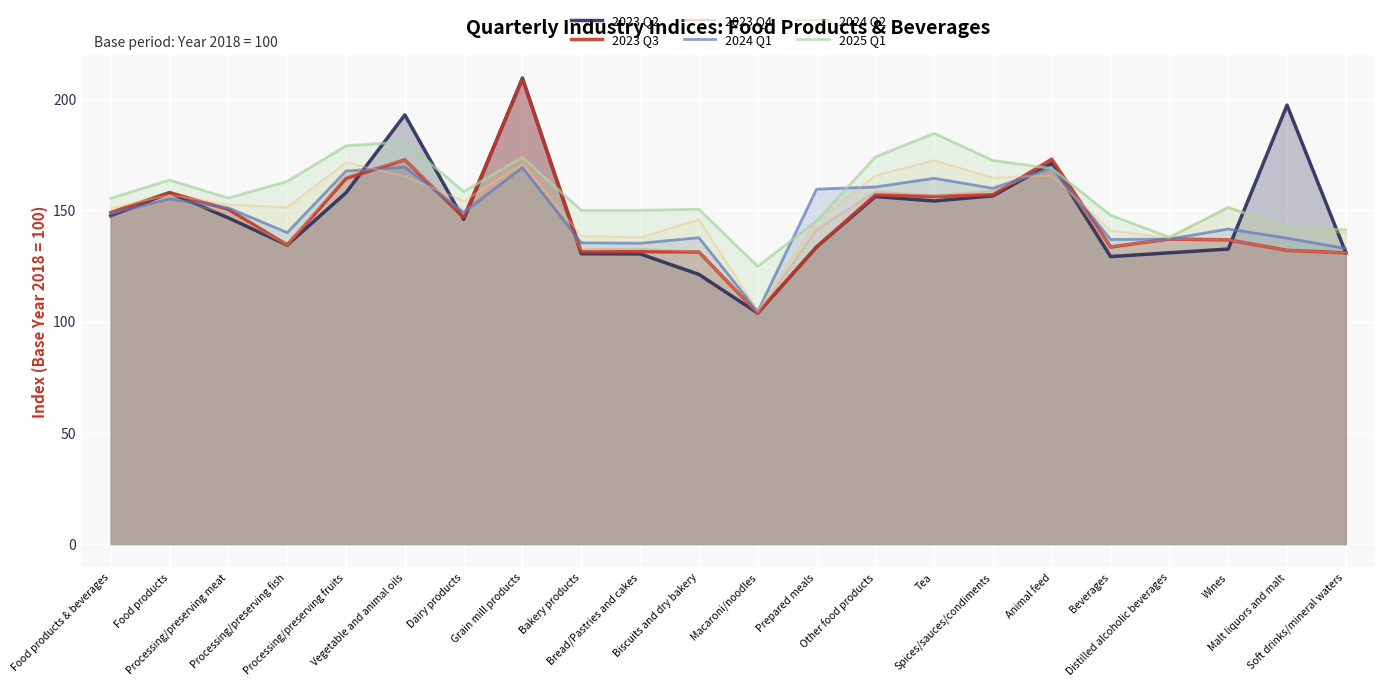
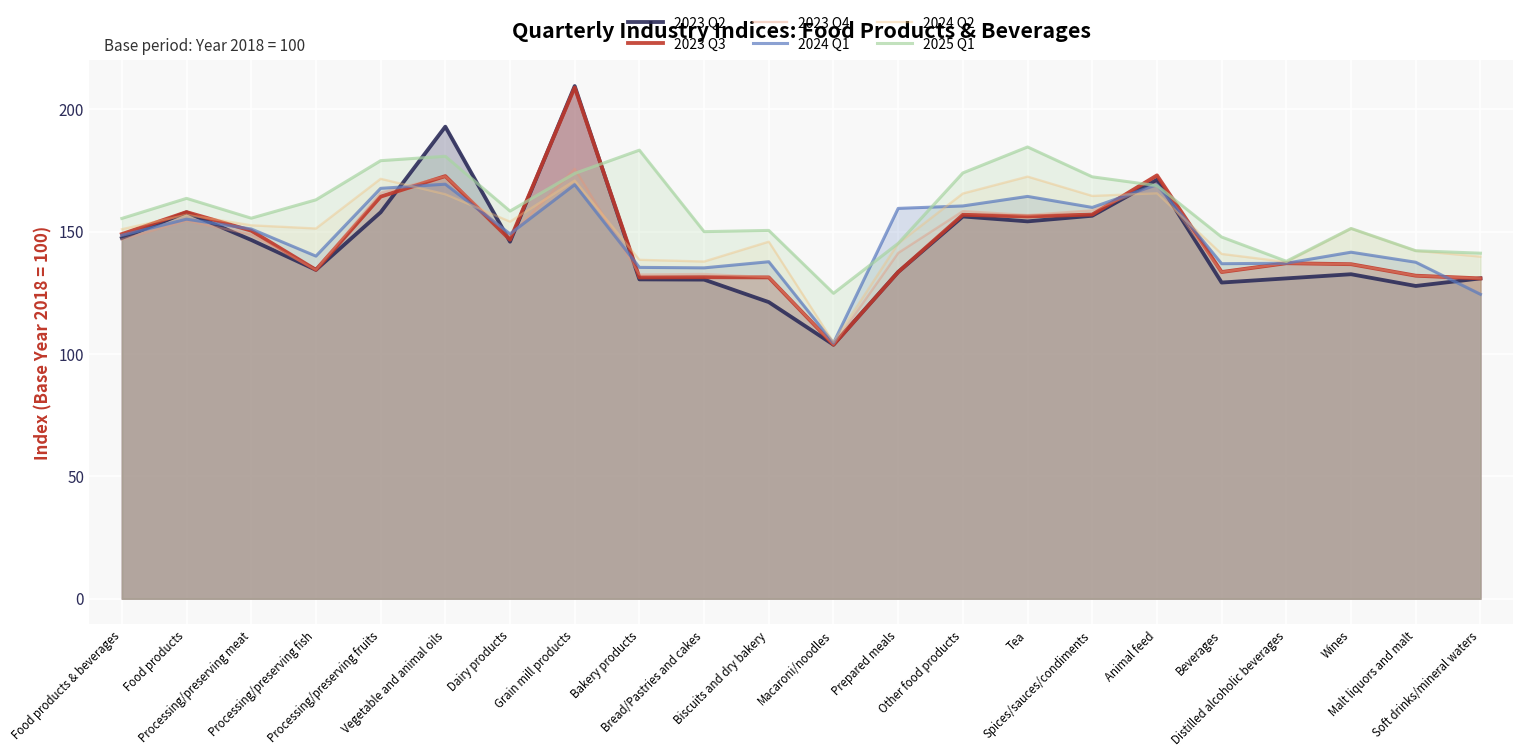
2025 Q1, Bakery products: 150 -> 183
2023 Q2, Malt liquors and malt: 197 -> 128
2024 Q1, Soft drinks/mineral waters: 133 -> 124
